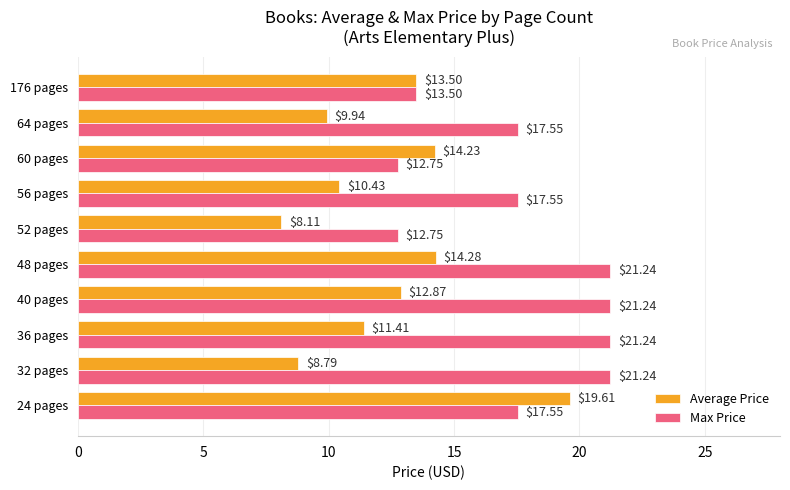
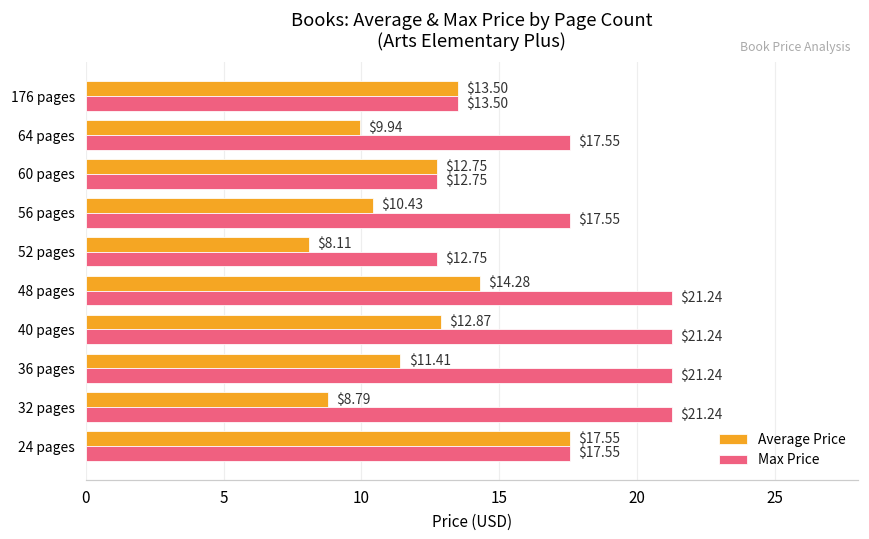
Average Price, 60 pages: $14.23 -> $12.75
Average Price, 24 pages: $19.61 -> $17.55
